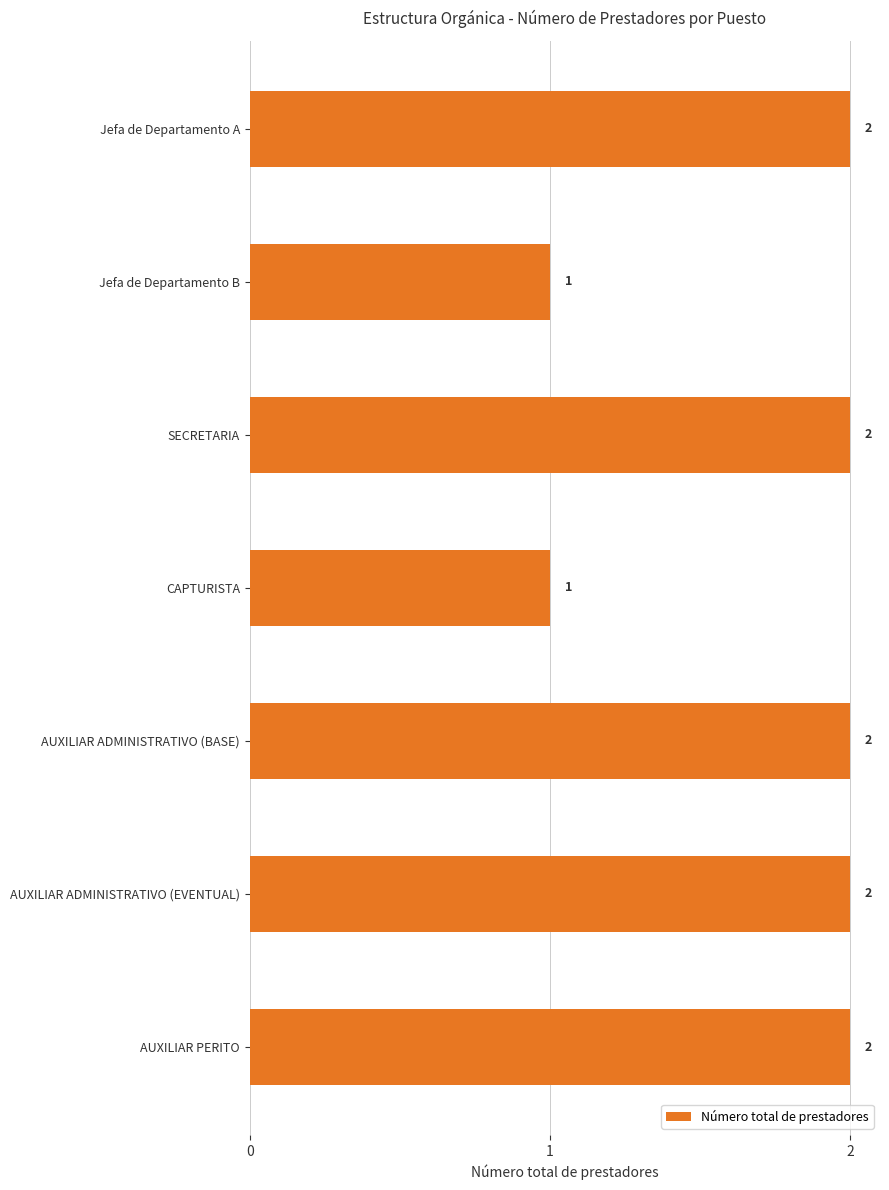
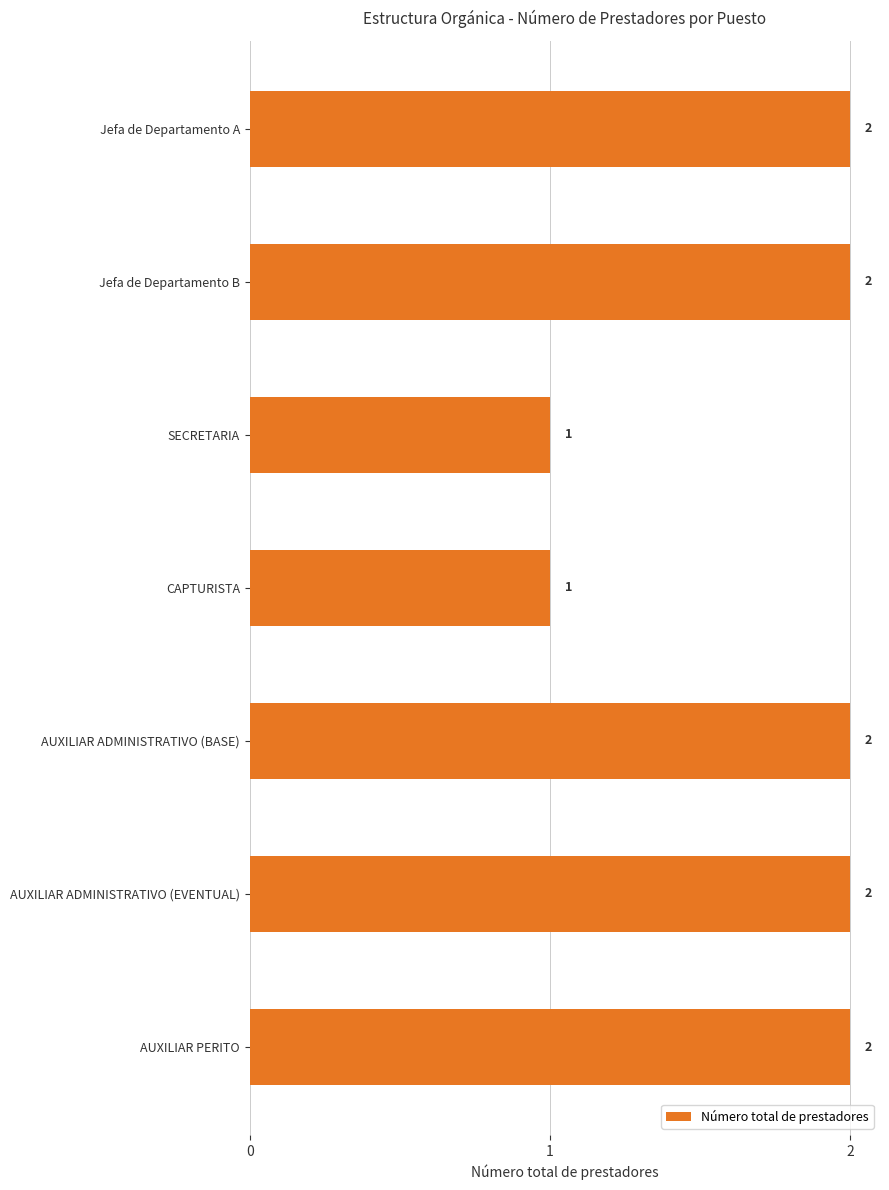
Jefa de Departamento B: 1 -> 2
SECRETARIA: 2 -> 1
